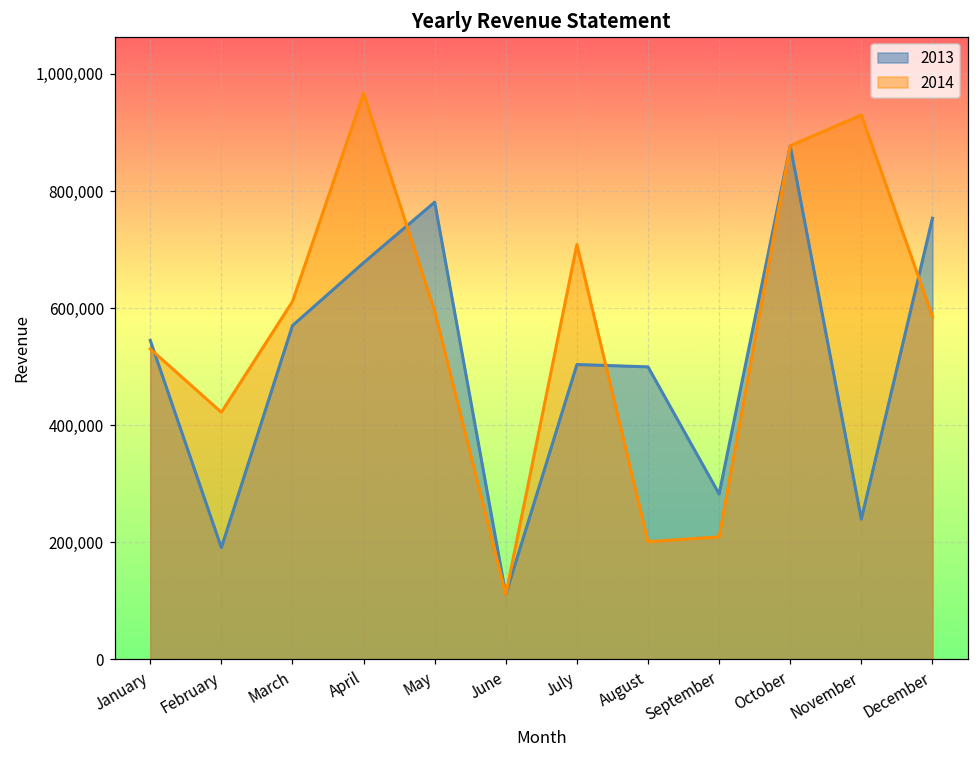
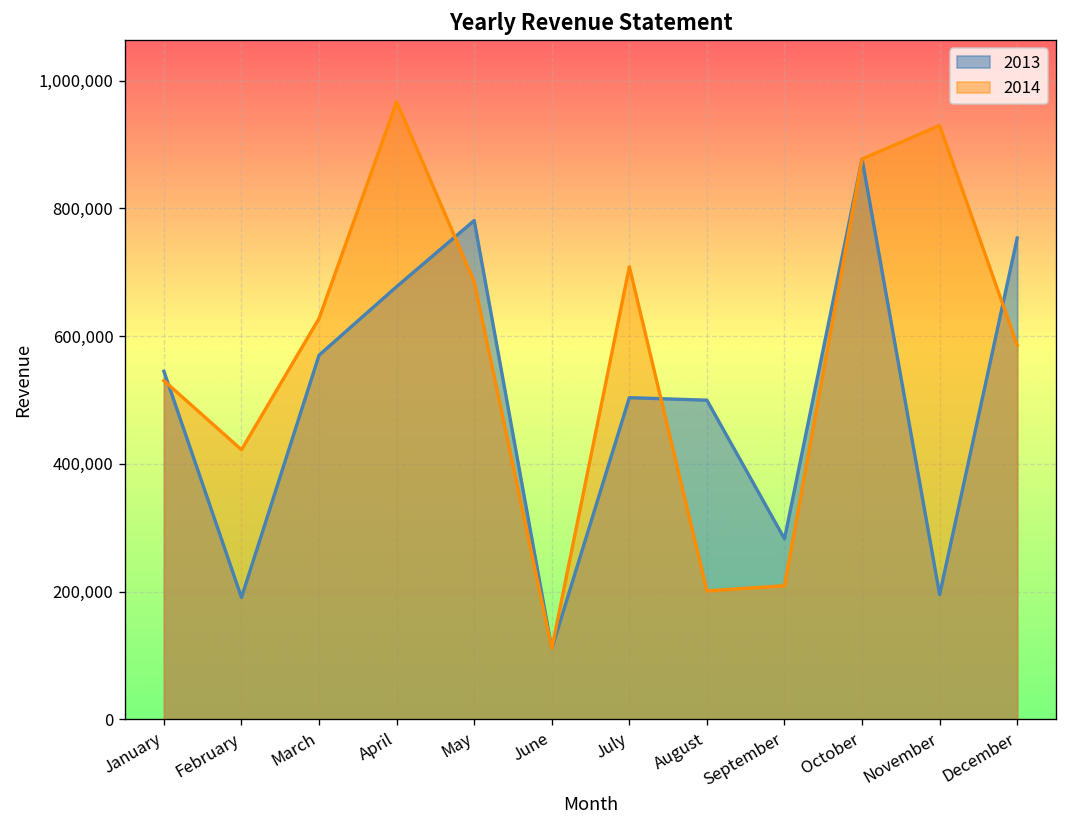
2014, March: 610,000 -> 630,000
2014, May: 590,000 -> 690,000
2013, November: 240,000 -> 200,000
